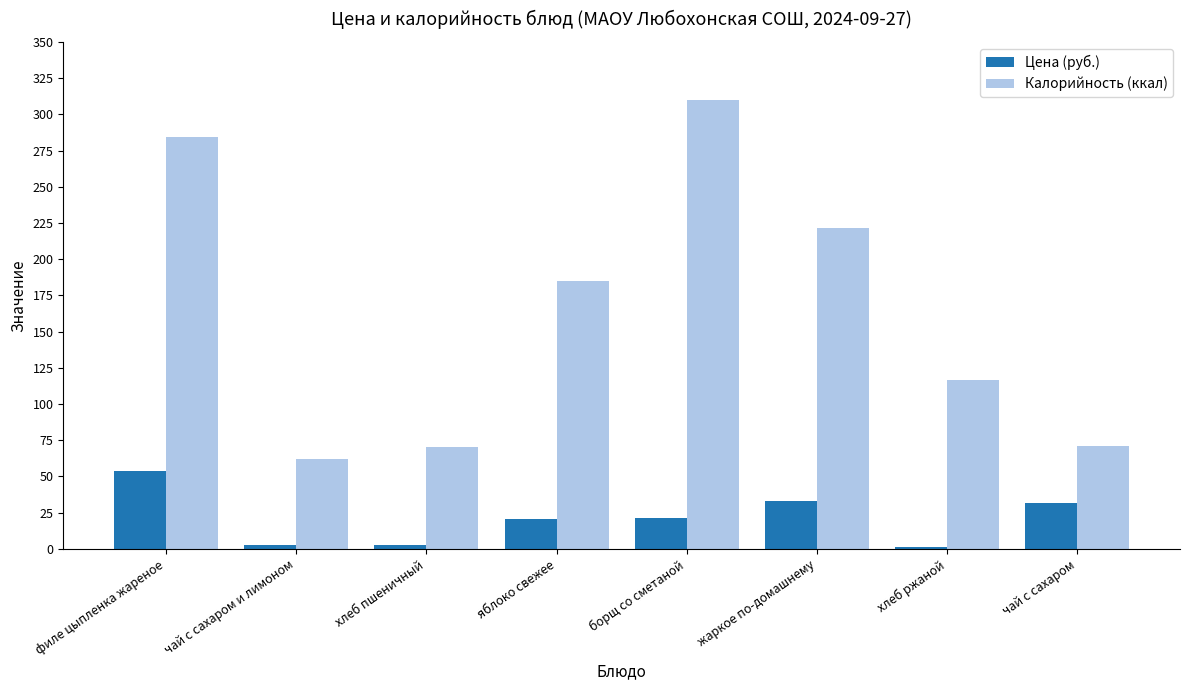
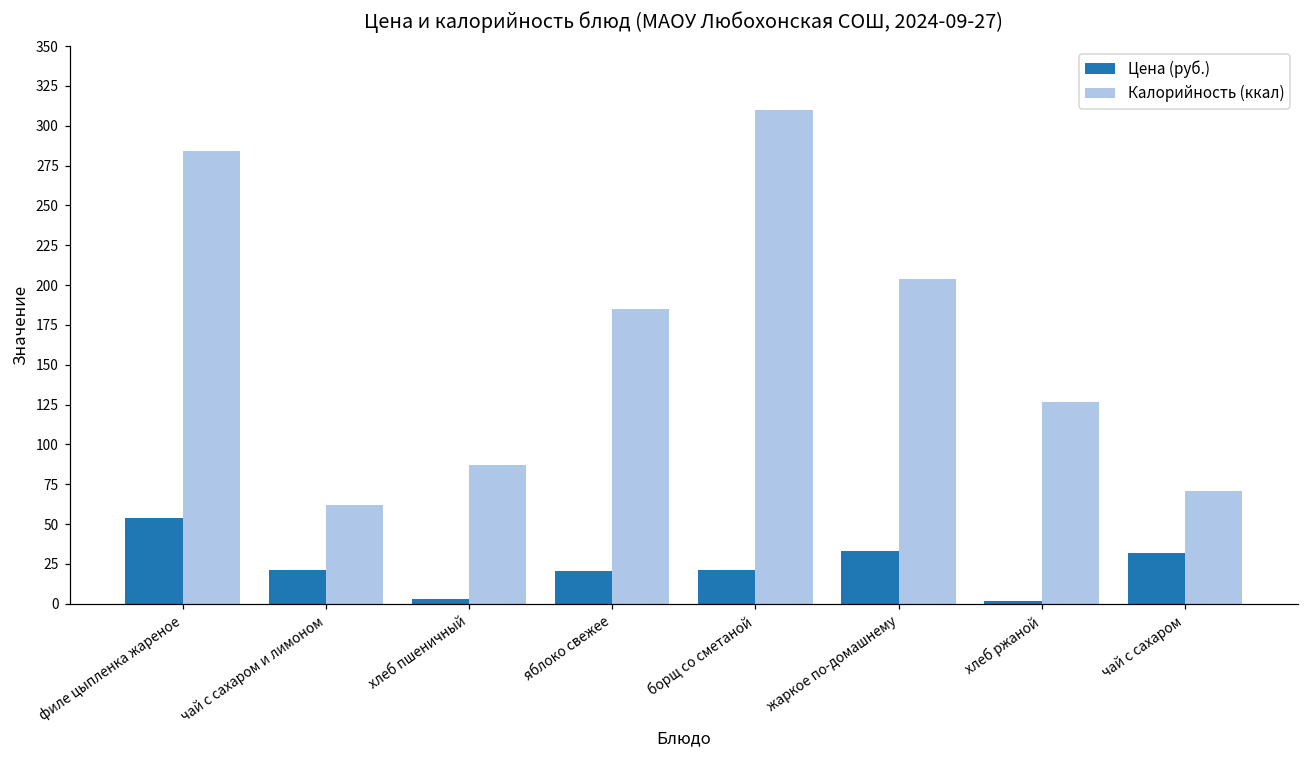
Цена (руб.), чай с сахаром и лимоном: 3 -> 21
Калорийность (ккал), хлеб пшеничный: 70 -> 87
Калорийность (ккал), жаркое по-домашнему: 221 -> 204
Калорийность (ккал), хлеб ржаной: 117 -> 127
